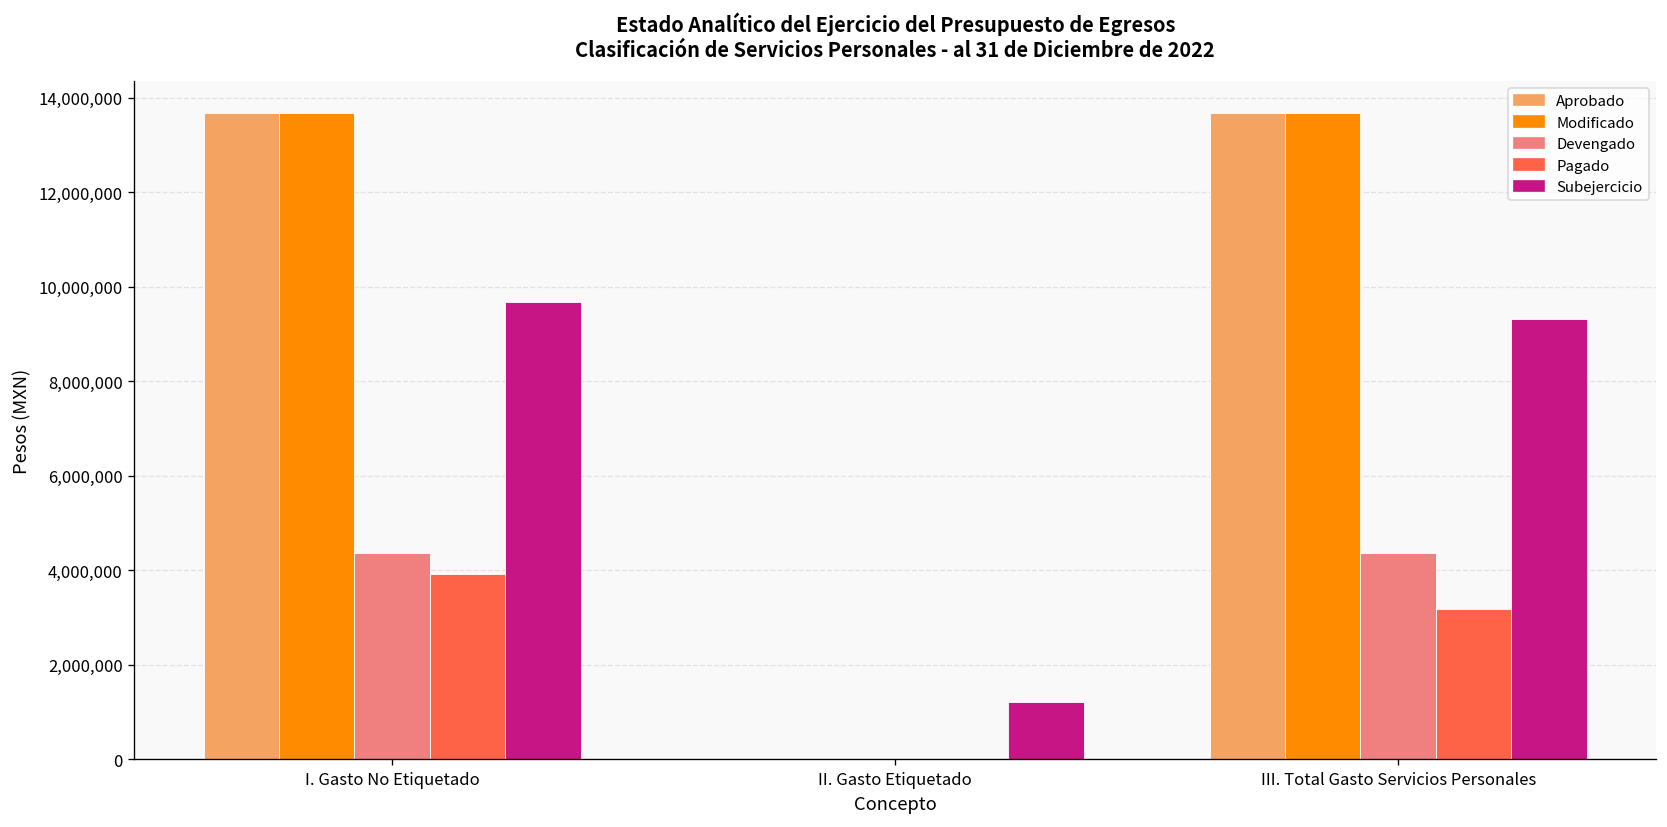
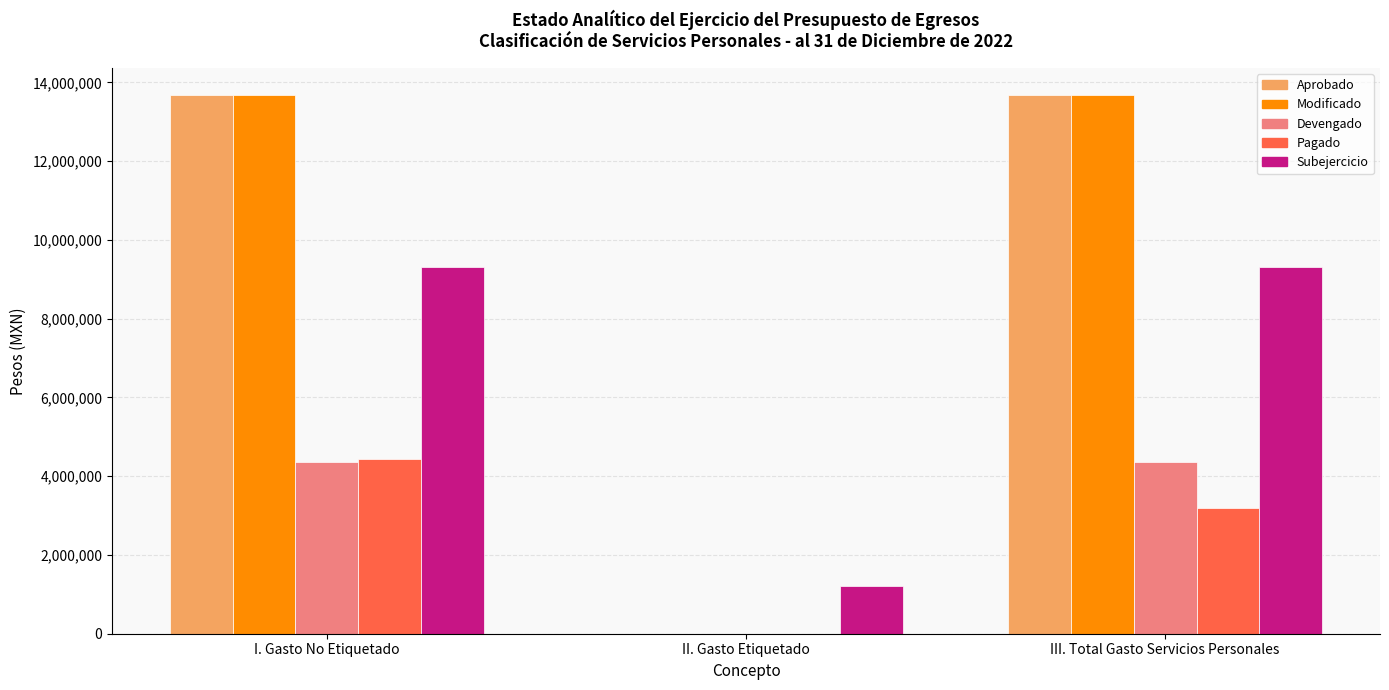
Pagado, I. Gasto No Etiquetado: 3,900,000 -> 4,400,000
Subejercicio, I. Gasto No Etiquetado: 9,700,000 -> 9,300,000
